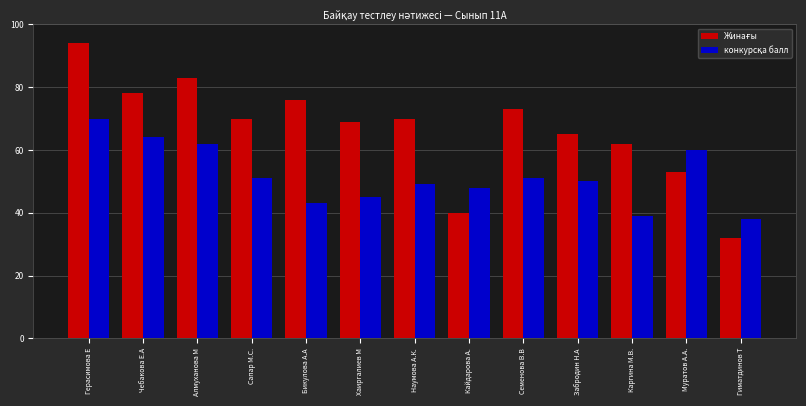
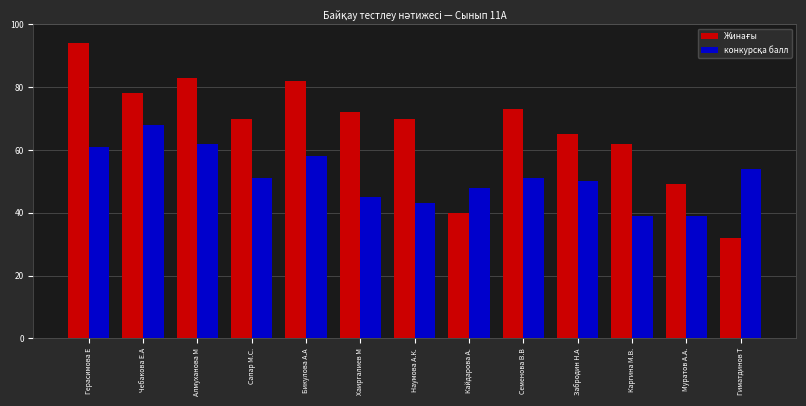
конкурсқа балл, Герасимова Е: 70 -> 61
конкурсқа балл, Чебакова Е.А: 64 -> 68
Жинағы, Бикулова А.А: 76 -> 82
конкурсқа балл, Бикулова А.А: 43 -> 58
Жинағы, Хаиргалиев М: 69 -> 72
конкурсқа балл, Наумова А.К.: 49 -> 43
Жинағы, Муратов А.А.: 53 -> 49
конкурсқа балл, Муратов А.А.: 60 -> 39
конкурсқа балл, Гиматдинов Т: 38 -> 54
